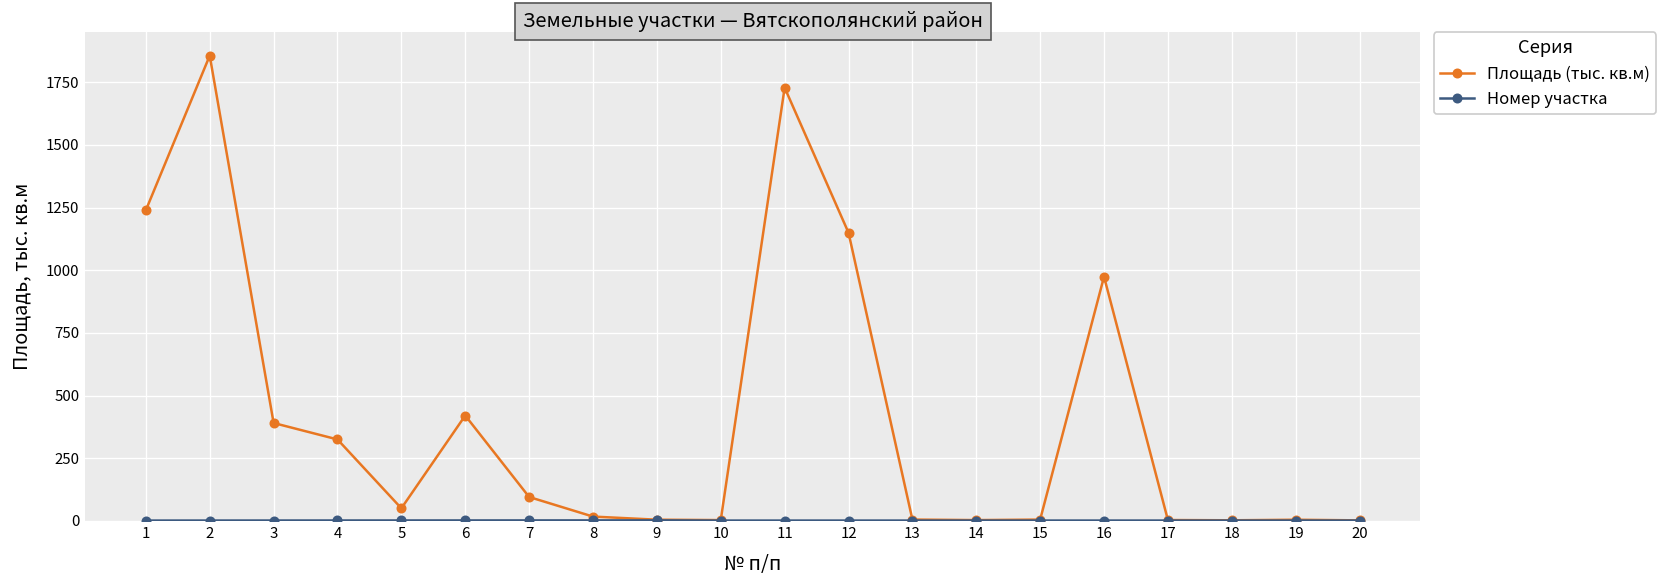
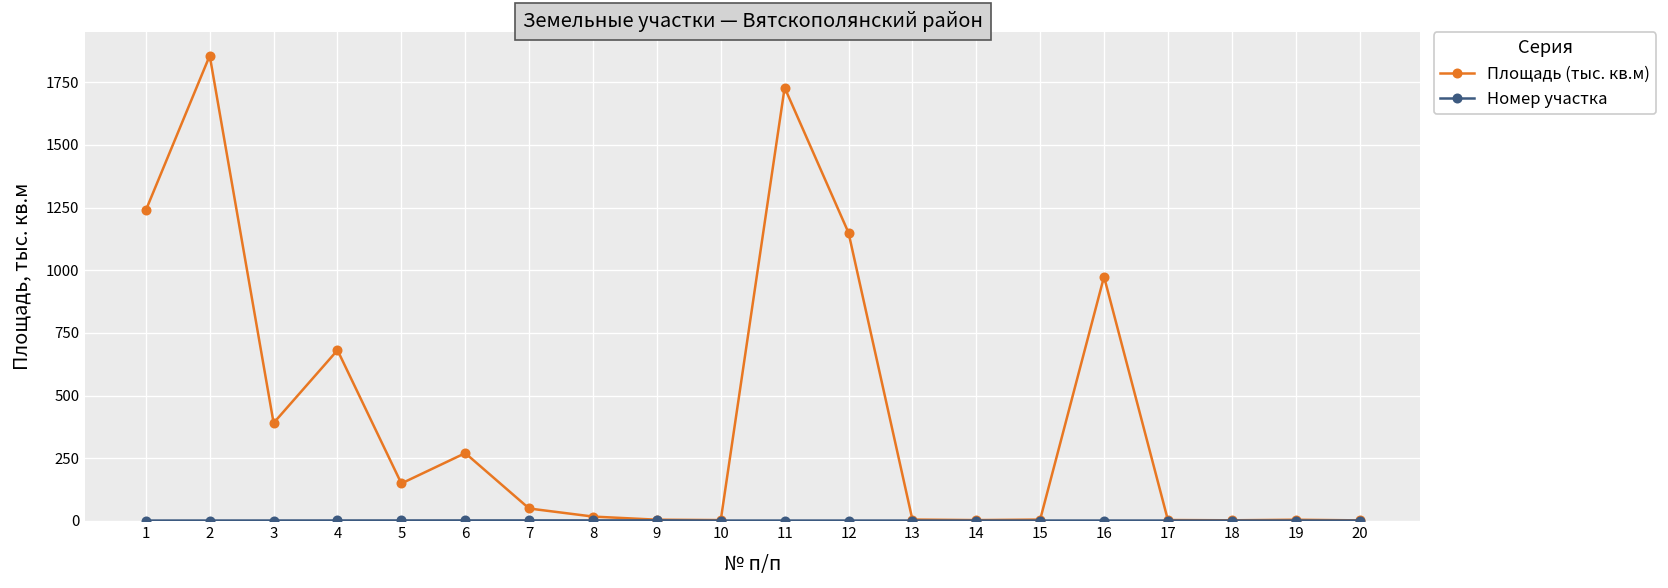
Площадь (тыс. кв.м), 4: 320 -> 680
Площадь (тыс. кв.м), 5: 50 -> 150
Площадь (тыс. кв.м), 6: 420 -> 270
Площадь (тыс. кв.м), 7: 100 -> 50
